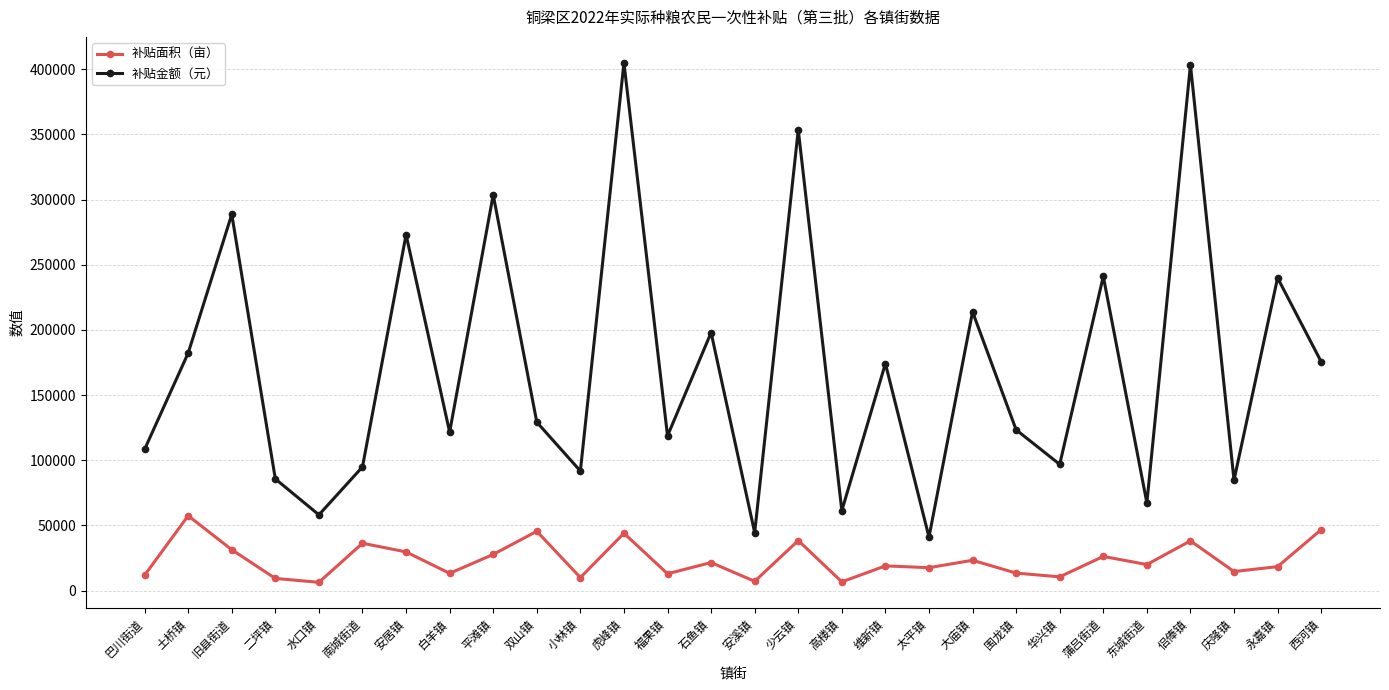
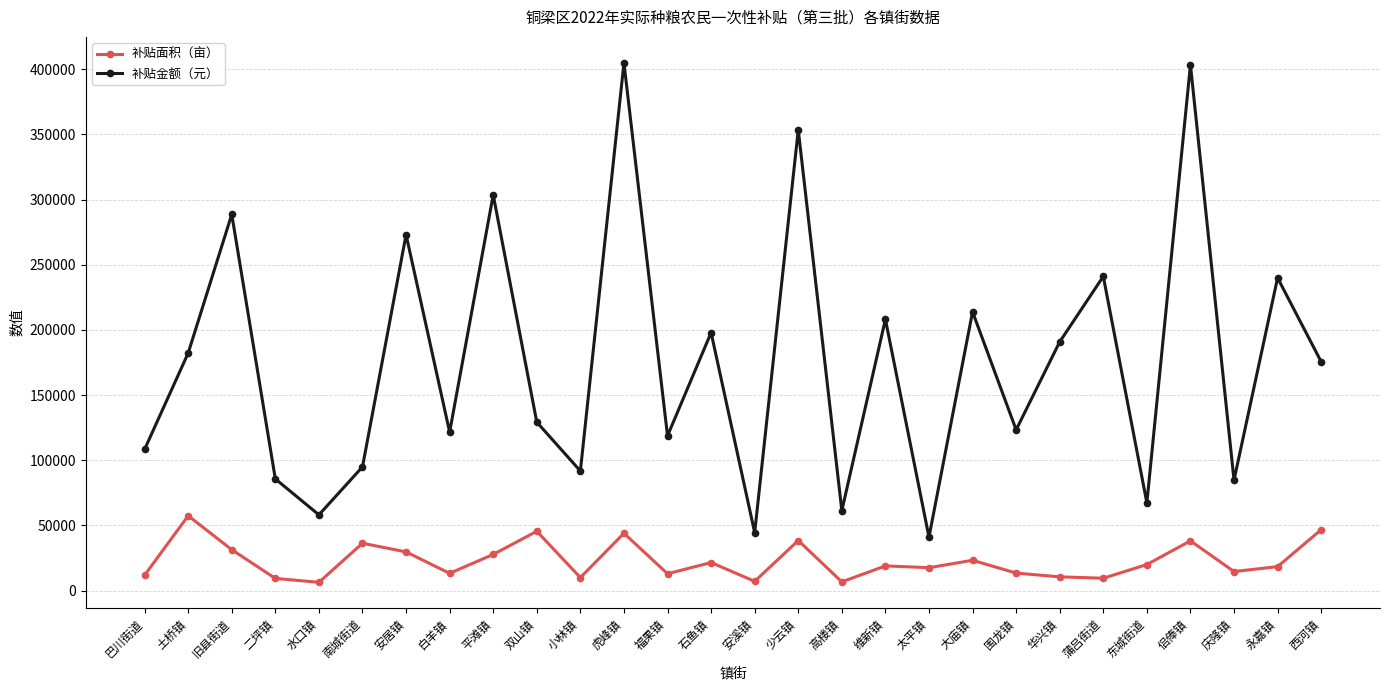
补贴金额（元）, 维新镇: 174000 -> 208000
补贴金额（元）, 华兴镇: 97000 -> 191000
补贴面积（亩）, 蒲吕街道: 26000 -> 9000
